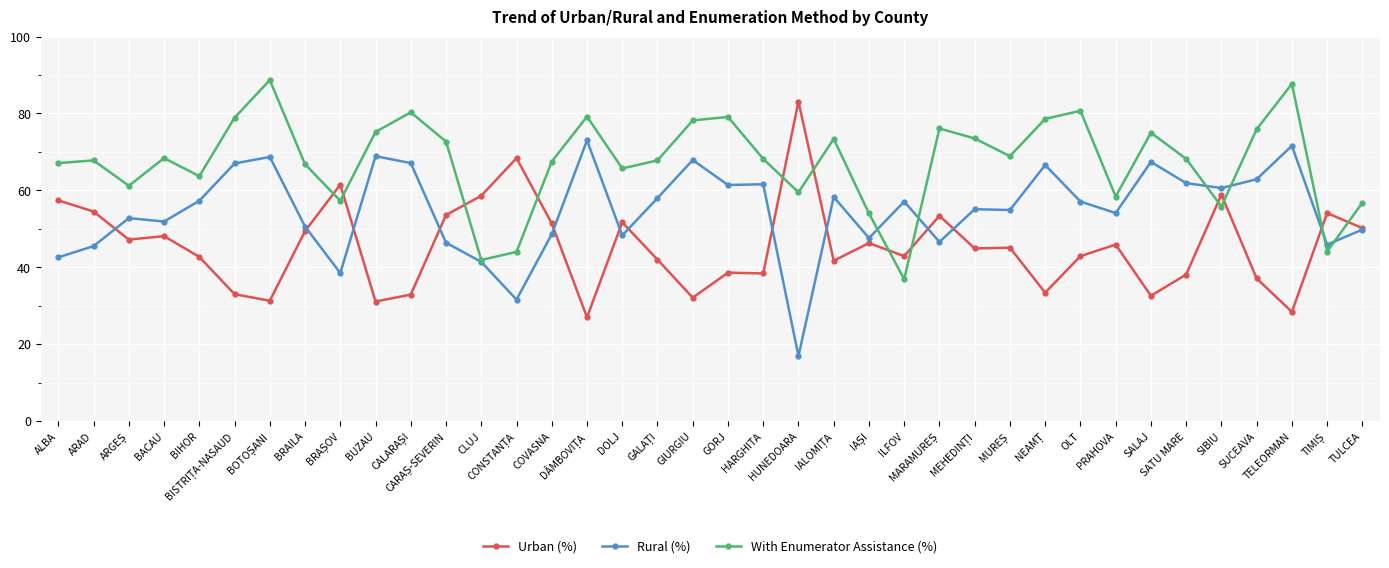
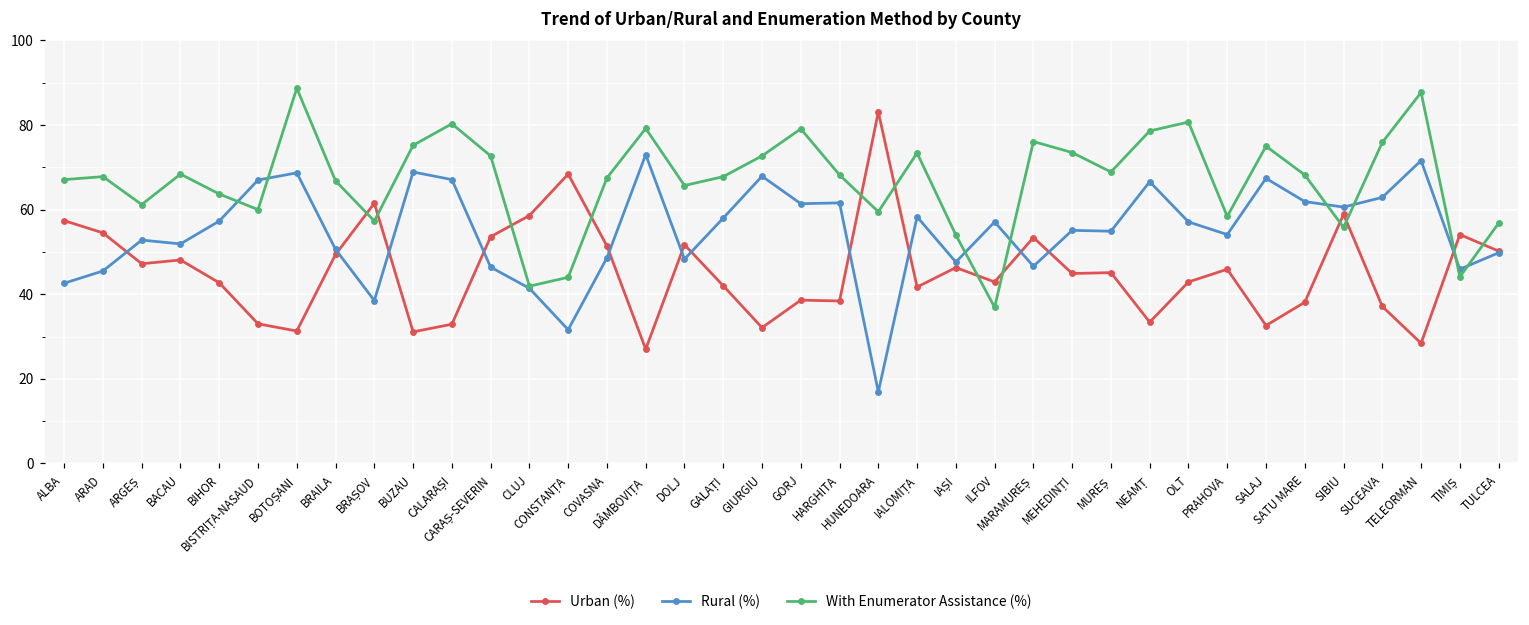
With Enumerator Assistance (%), BISTRIȚA-NASAUD: 79 -> 60
With Enumerator Assistance (%), GIURGIU: 78 -> 73
